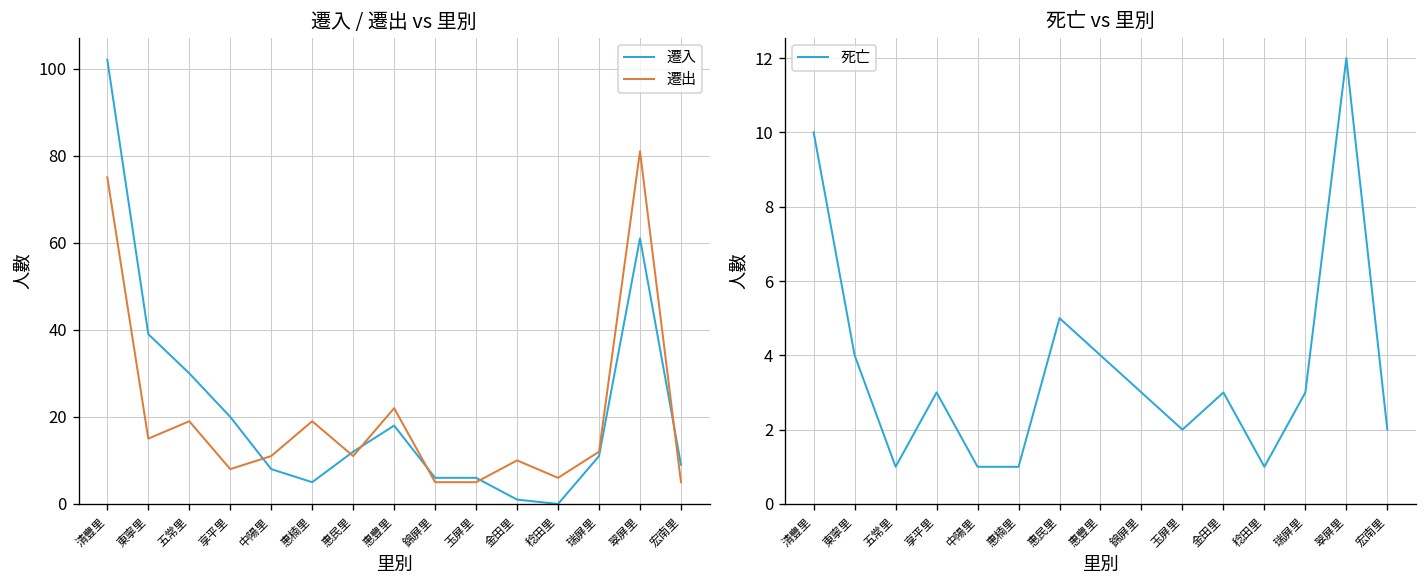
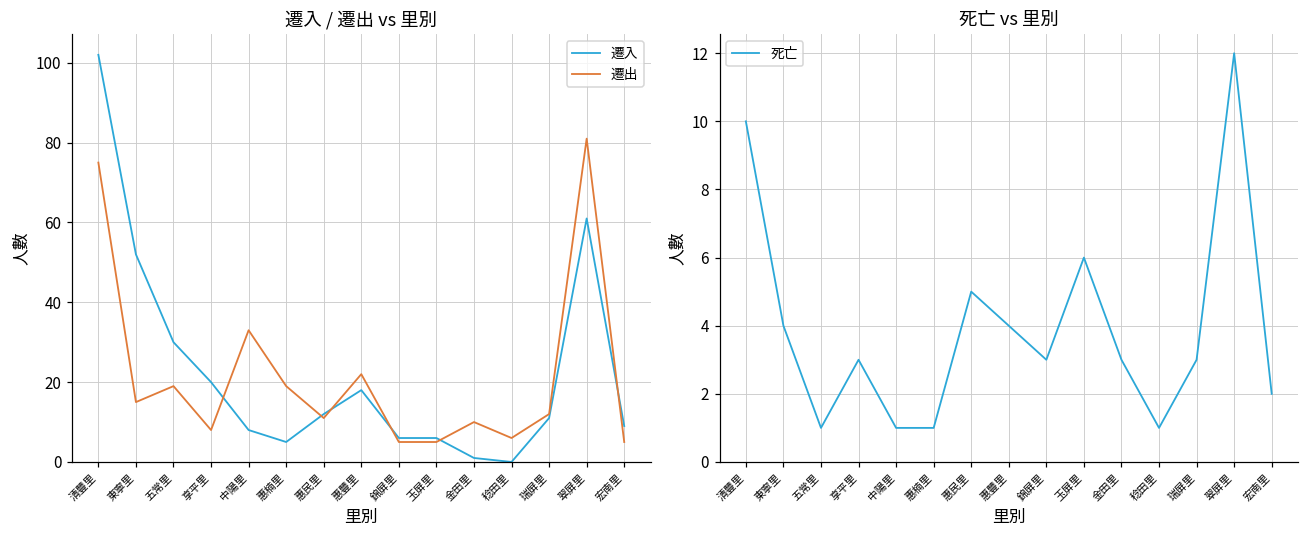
遷入 / 遷出 vs 里別, 遷入, 東寧里: 39 -> 52
遷入 / 遷出 vs 里別, 遷出, 中陽里: 11 -> 33
死亡 vs 里別, 玉屏里: 2 -> 6
